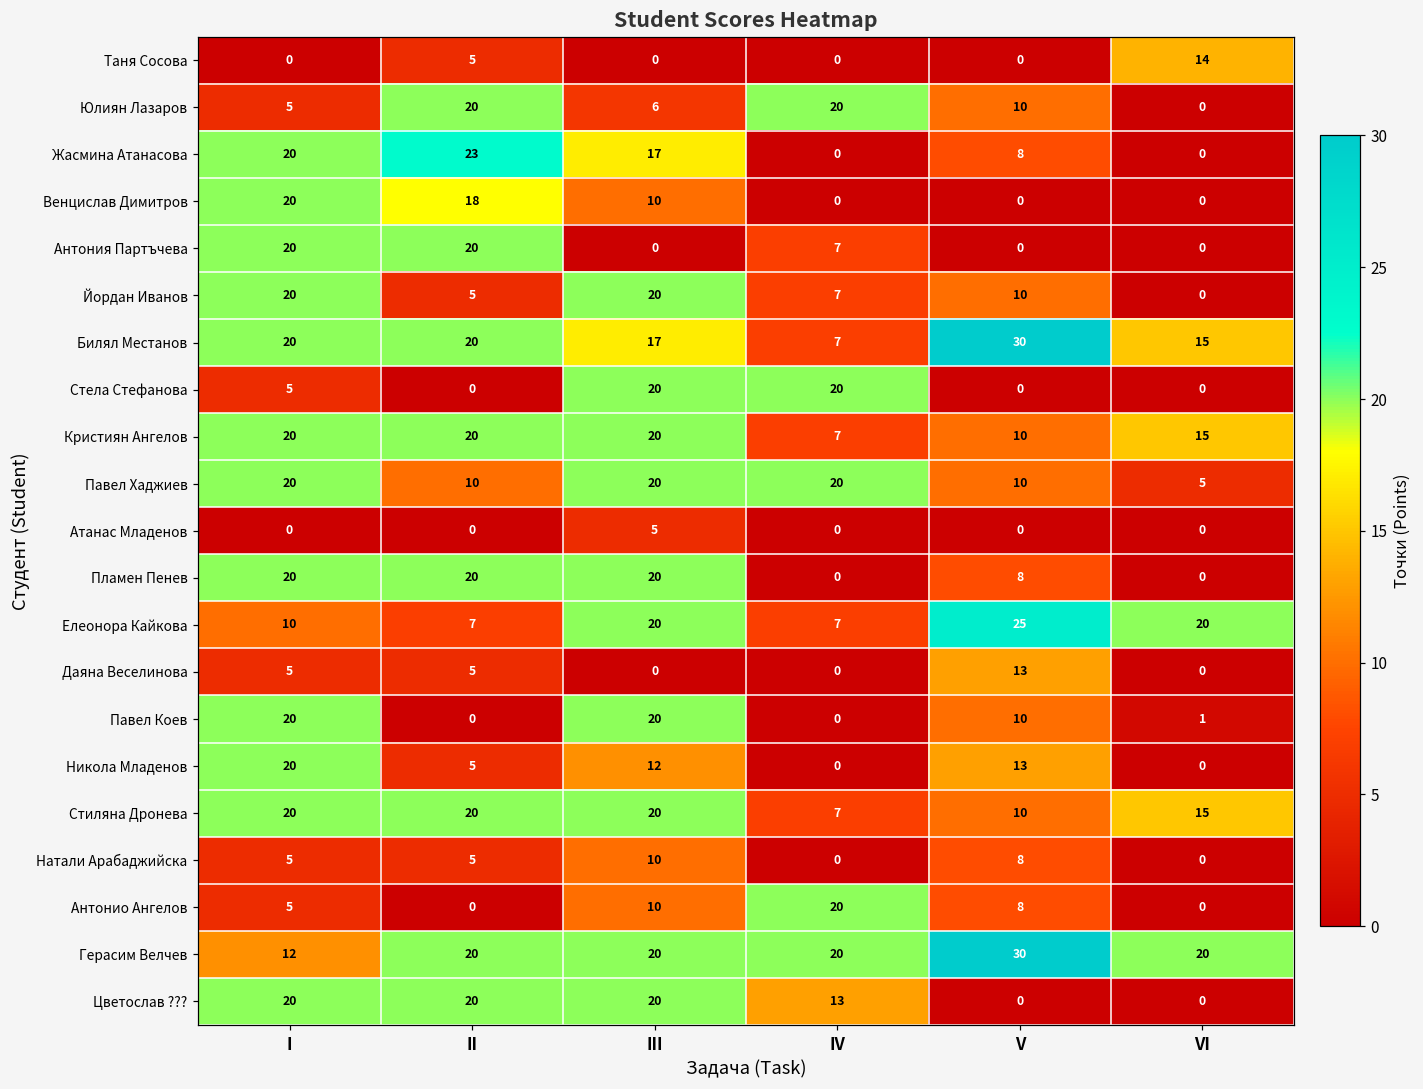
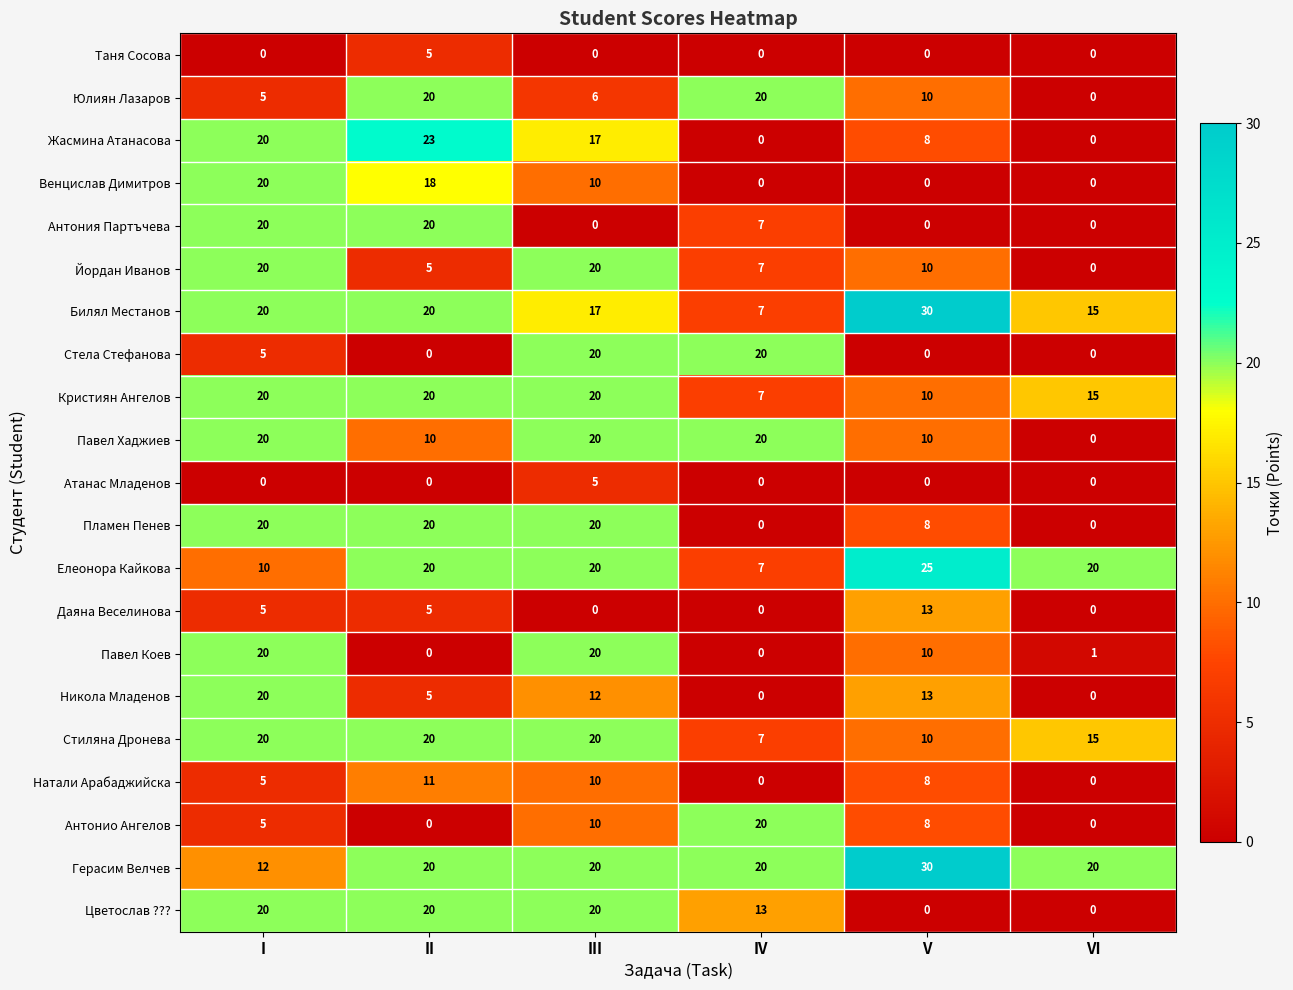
Таня Сосова, VI: 14 -> 0
Павел Хаджиев, VI: 5 -> 0
Елеонора Кайкова, II: 7 -> 20
Натали Арабаджийска, II: 5 -> 11
